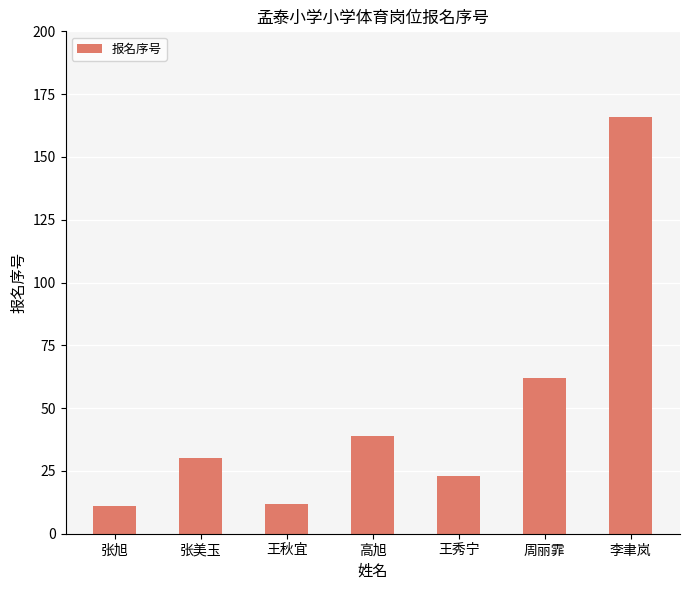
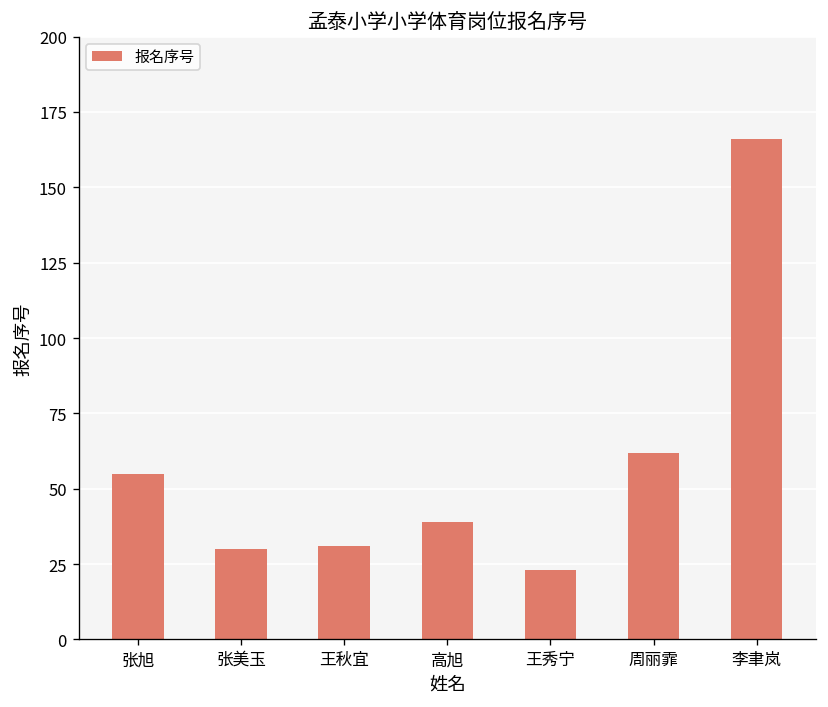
张旭: 11 -> 55
王秋宜: 12 -> 31
